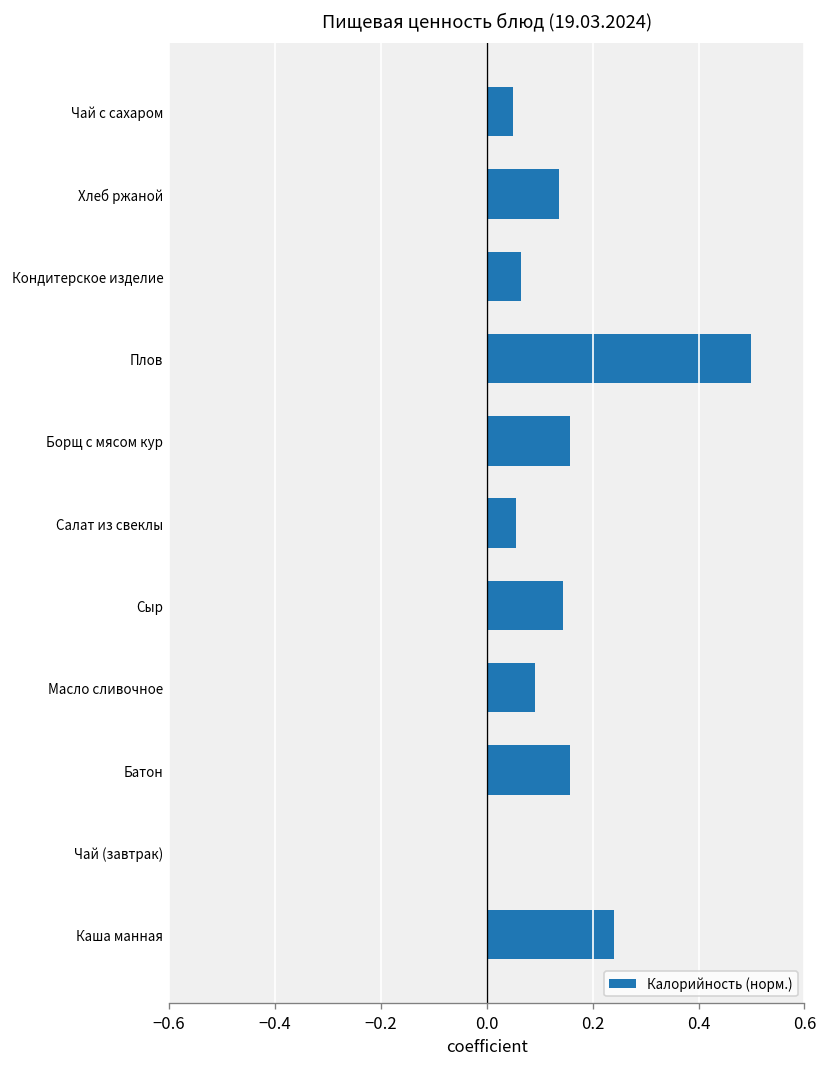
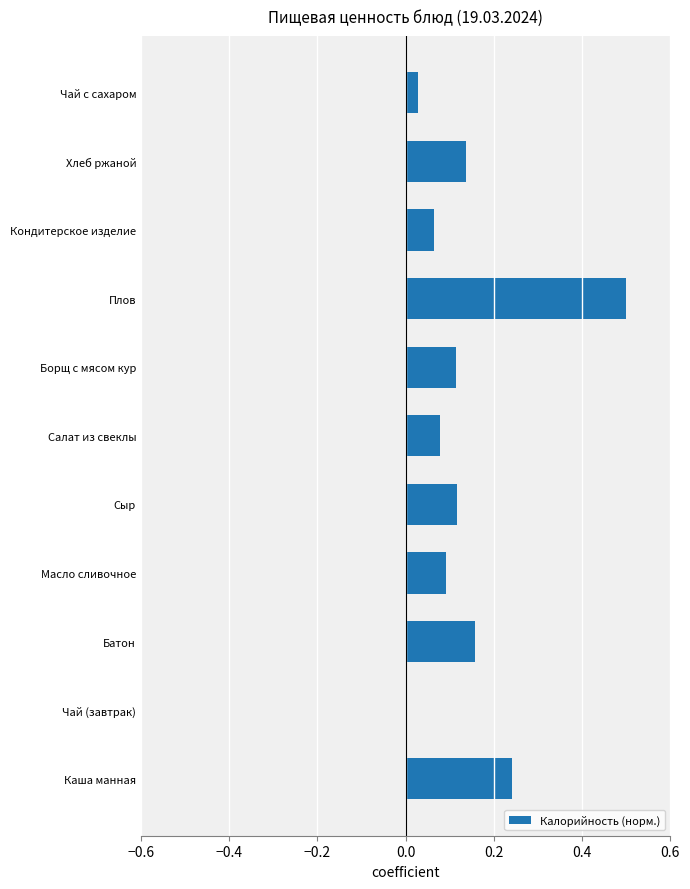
Чай с сахаром: 0.05 -> 0.03
Борщ с мясом кур: 0.16 -> 0.11
Салат из свеклы: 0.06 -> 0.08
Сыр: 0.14 -> 0.12
